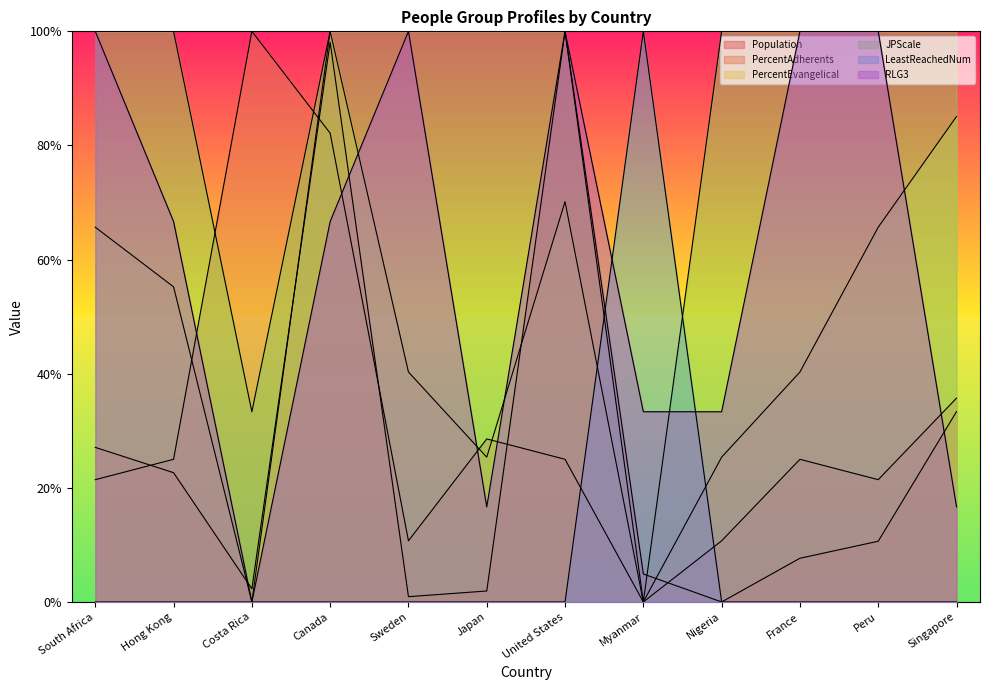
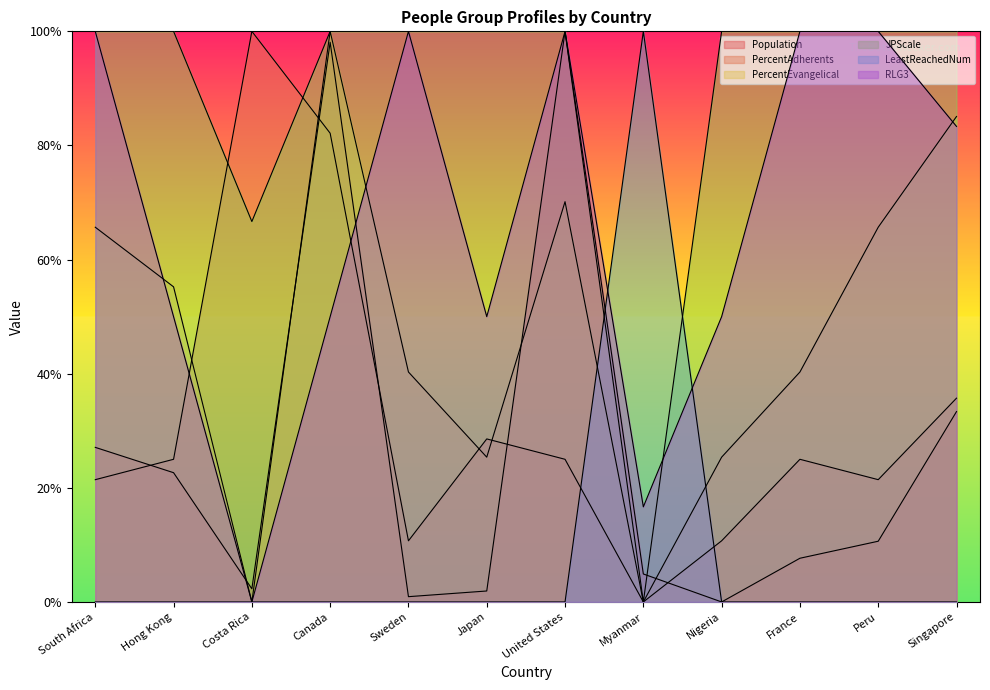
RLG3, Hong Kong: 67% -> 50%
JPScale, Costa Rica: 33% -> 67%
RLG3, Canada: 67% -> 50%
RLG3, Japan: 17% -> 50%
RLG3, Myanmar: 33% -> 17%
RLG3, Nigeria: 33% -> 50%
RLG3, Singapore: 17% -> 83%
